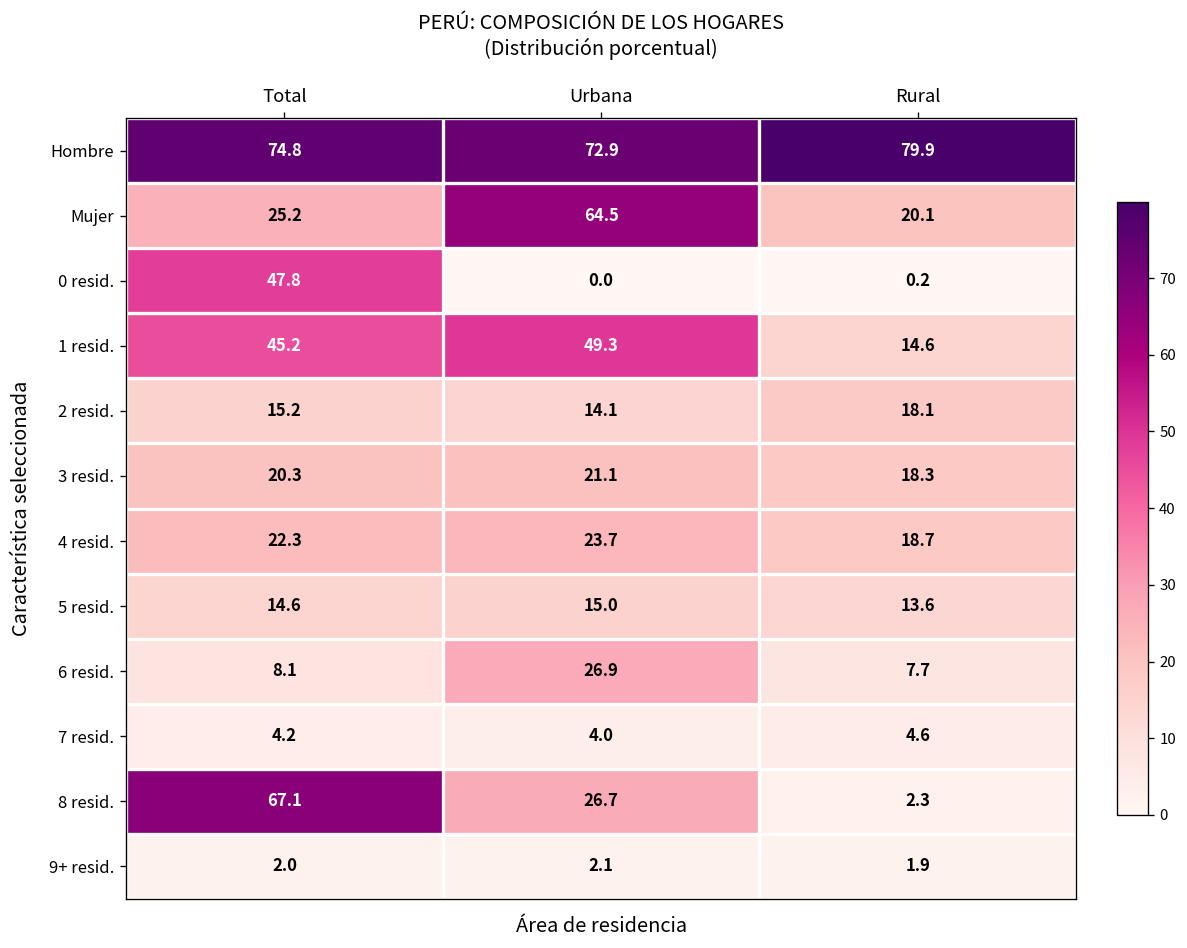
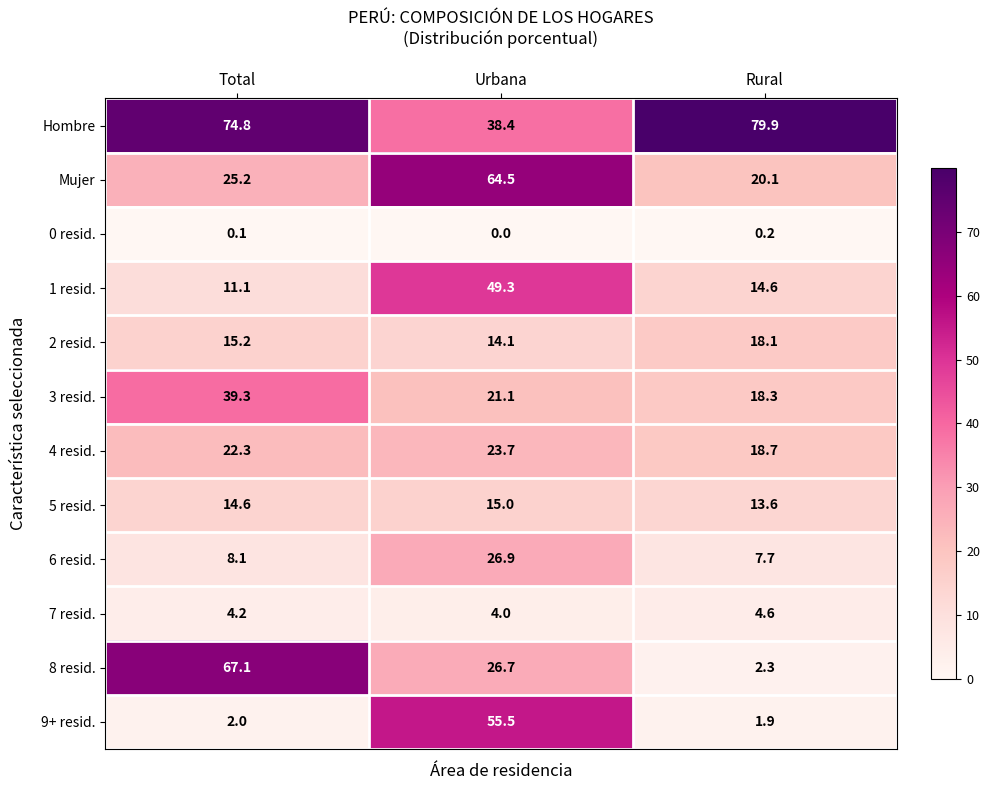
Hombre, Urbana: 72.9 -> 38.4
0 resid., Total: 47.8 -> 0.1
1 resid., Total: 45.2 -> 11.1
3 resid., Total: 20.3 -> 39.3
9+ resid., Urbana: 2.1 -> 55.5
